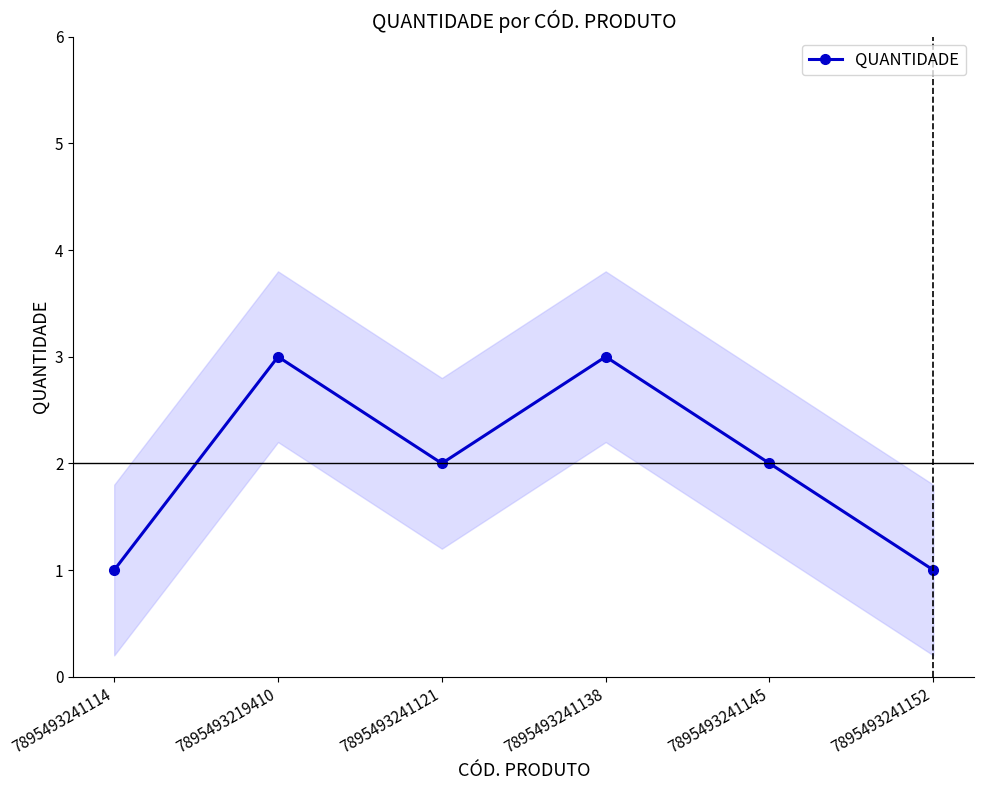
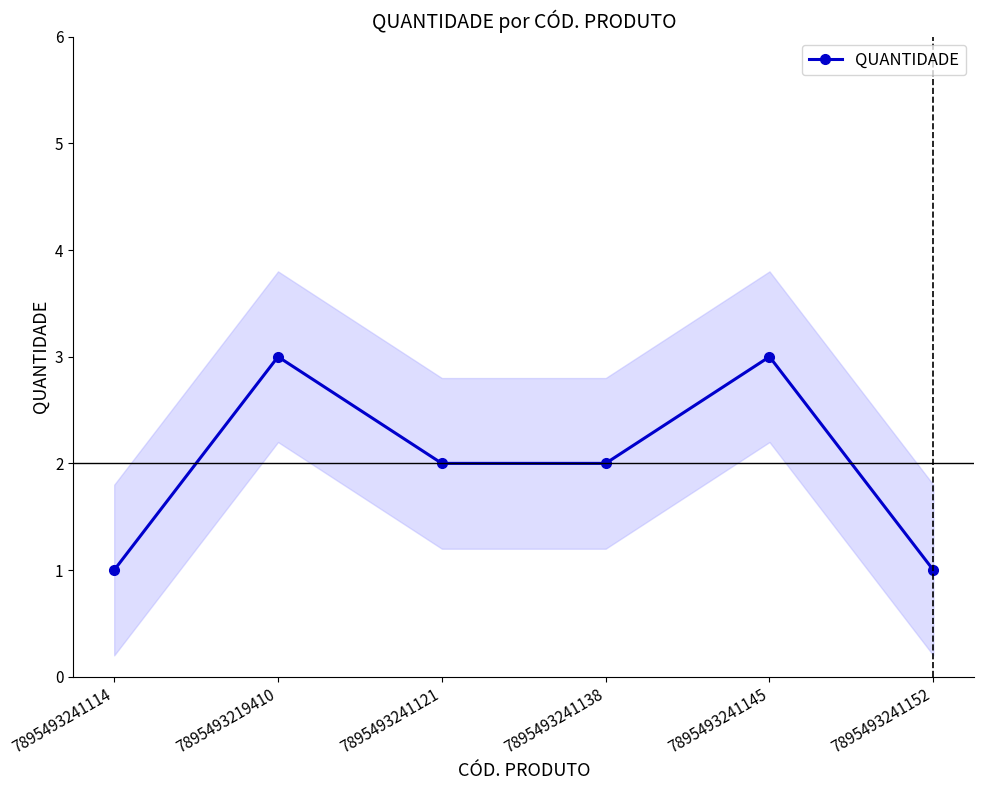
QUANTIDADE, 7895493241138: 3 -> 2
QUANTIDADE, 7895493241145: 2 -> 3
